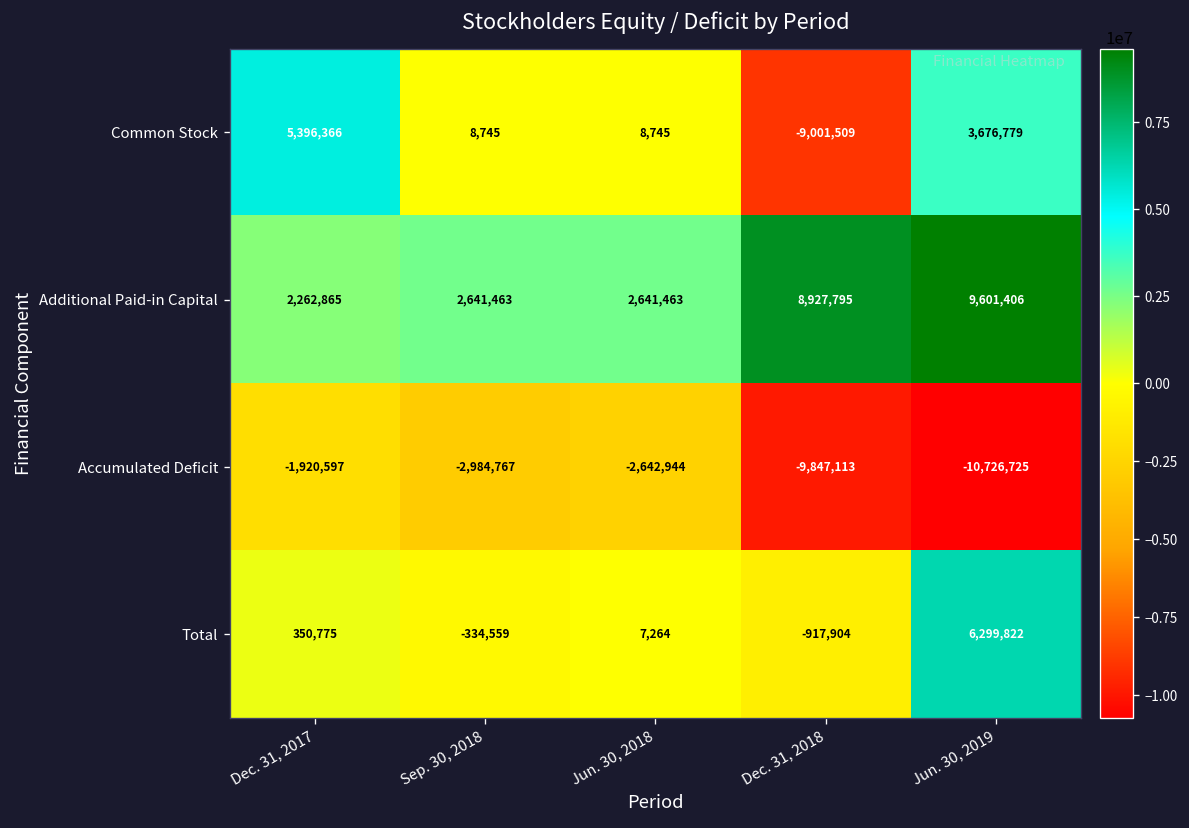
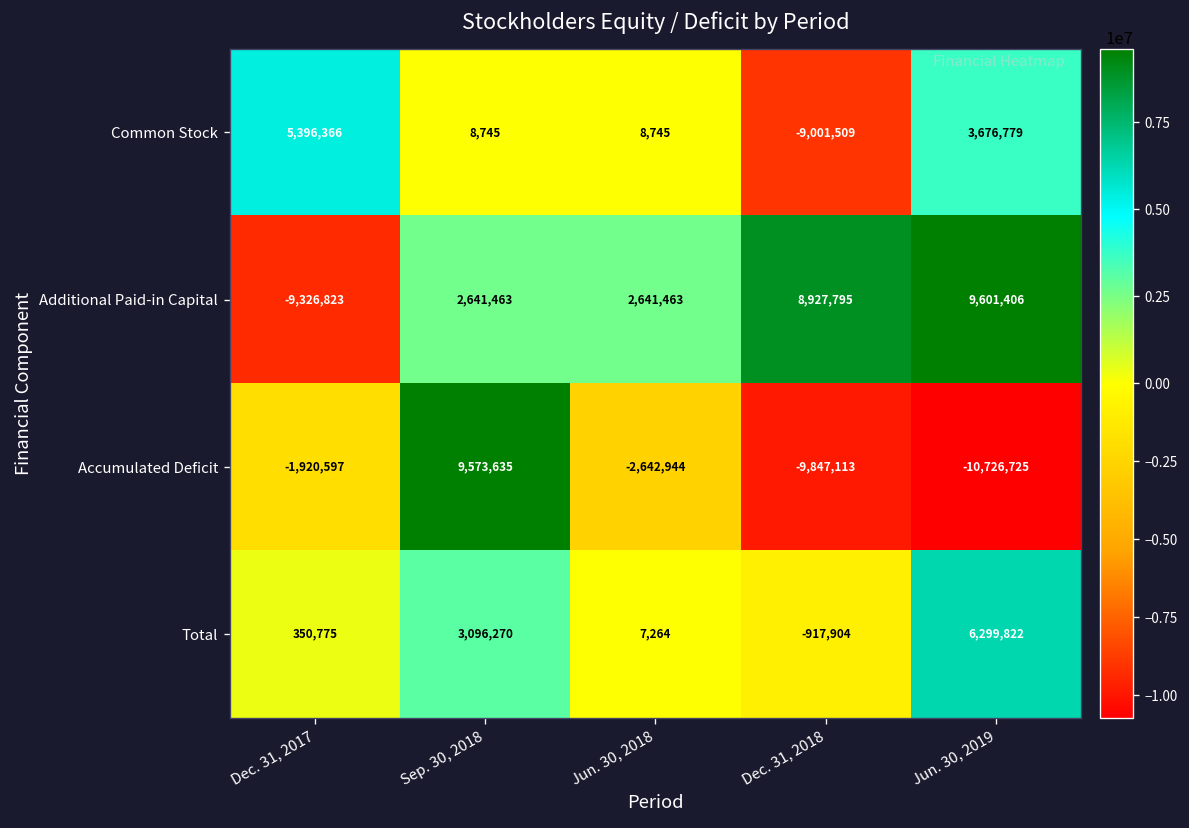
Additional Paid-in Capital, Dec. 31, 2017: 2,262,865 -> -9,326,823
Accumulated Deficit, Sep. 30, 2018: -2,984,767 -> 9,573,635
Total, Sep. 30, 2018: -334,559 -> 3,096,270
